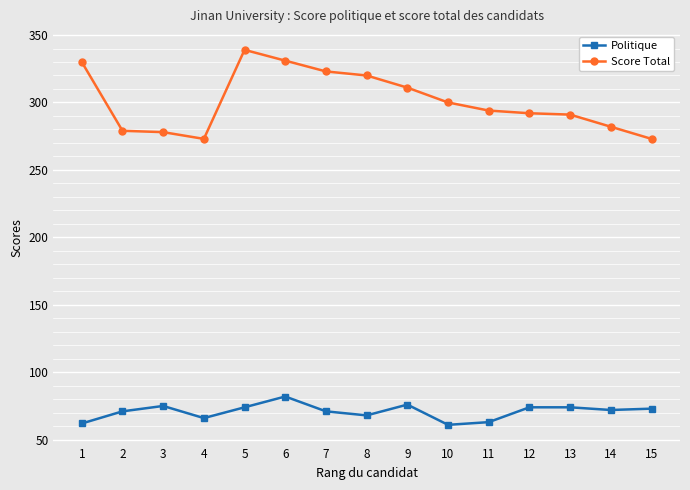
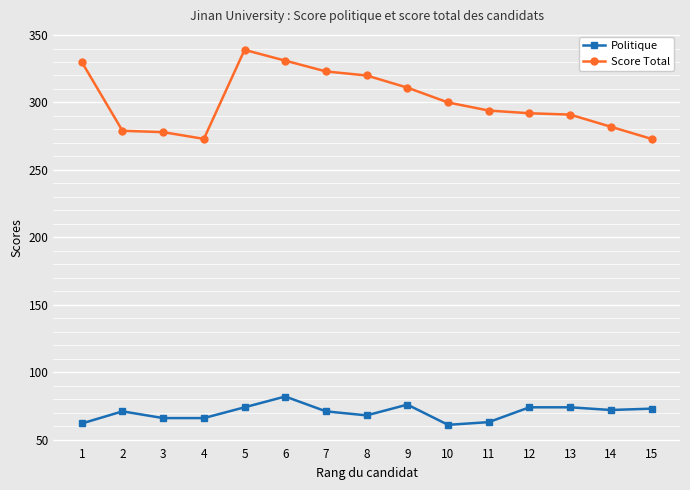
Politique, 3: 75 -> 66
